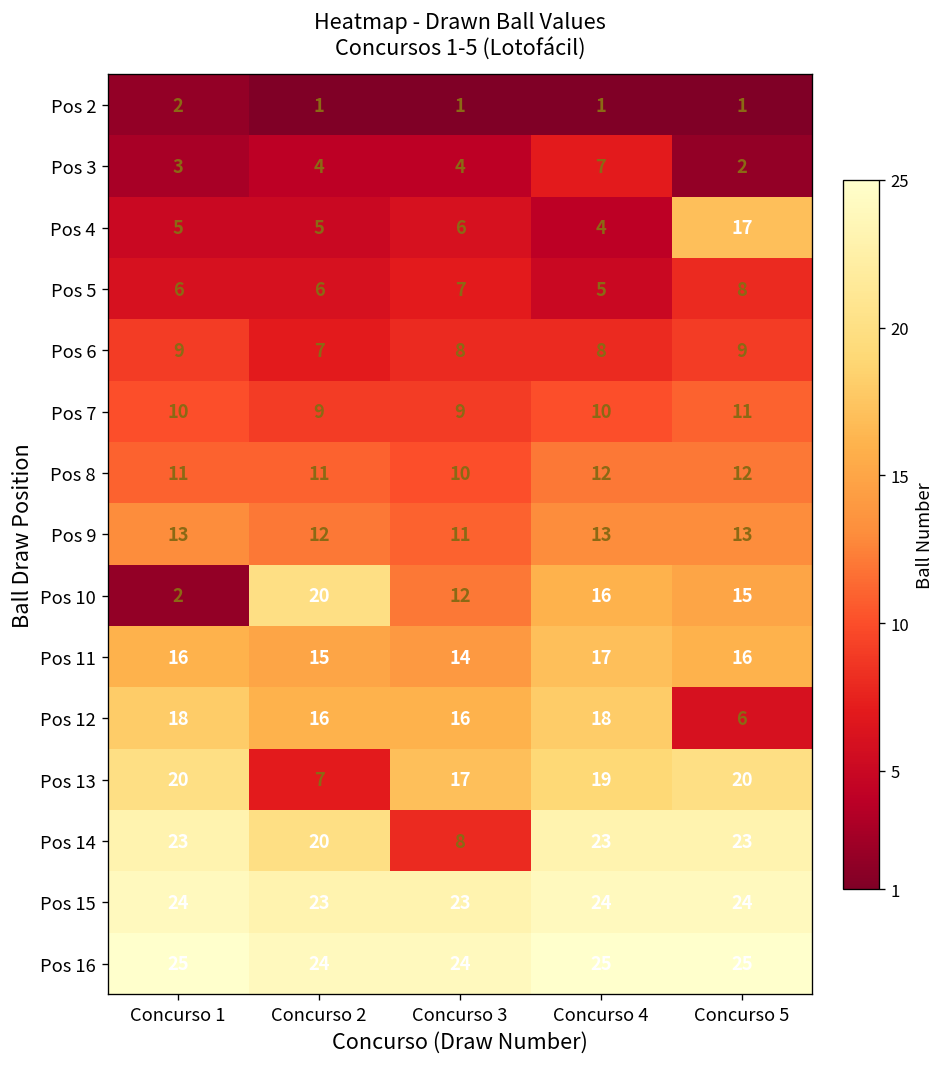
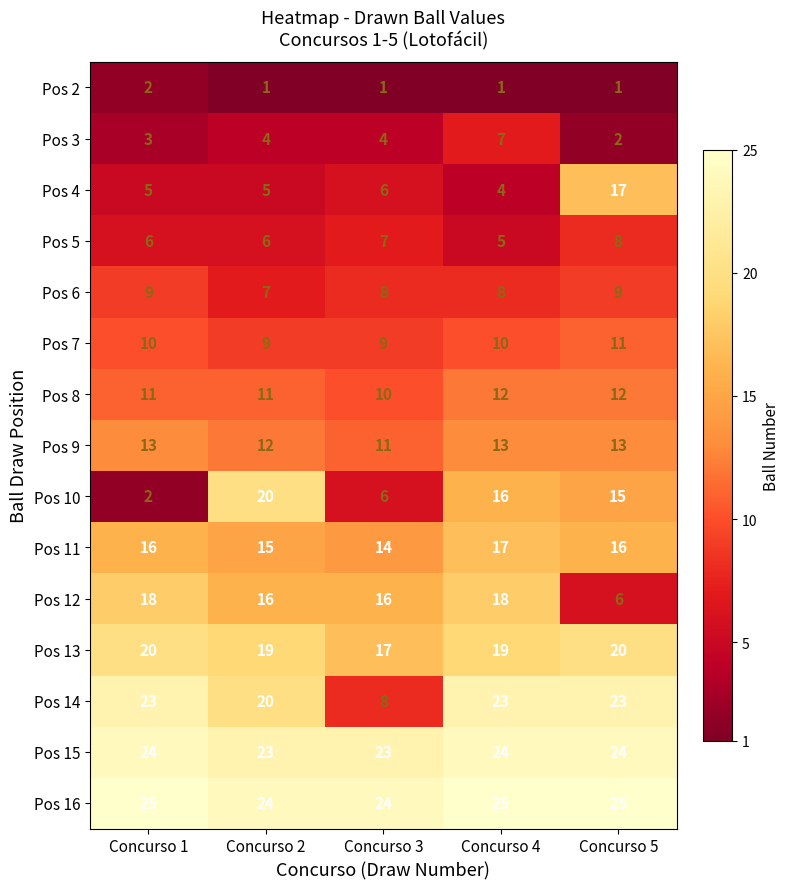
Pos 10, Concurso 3: 12 -> 6
Pos 13, Concurso 2: 7 -> 19
